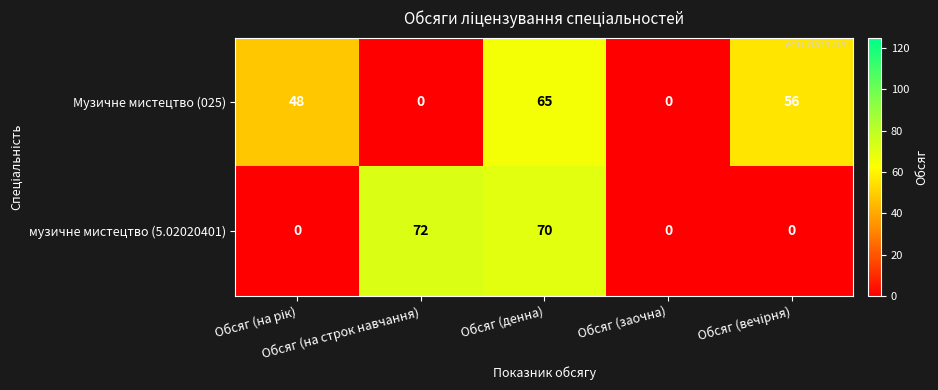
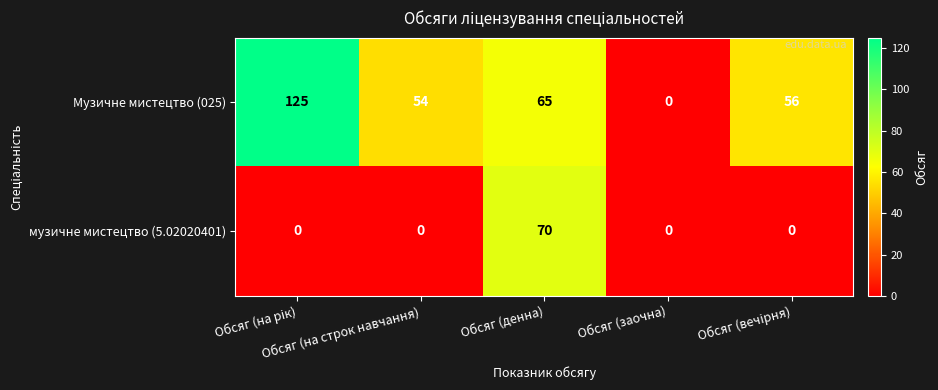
Музичне мистецтво (025), Обсяг (на рік): 48 -> 125
Музичне мистецтво (025), Обсяг (на строк навчання): 0 -> 54
музичне мистецтво (5.02020401), Обсяг (на строк навчання): 72 -> 0
